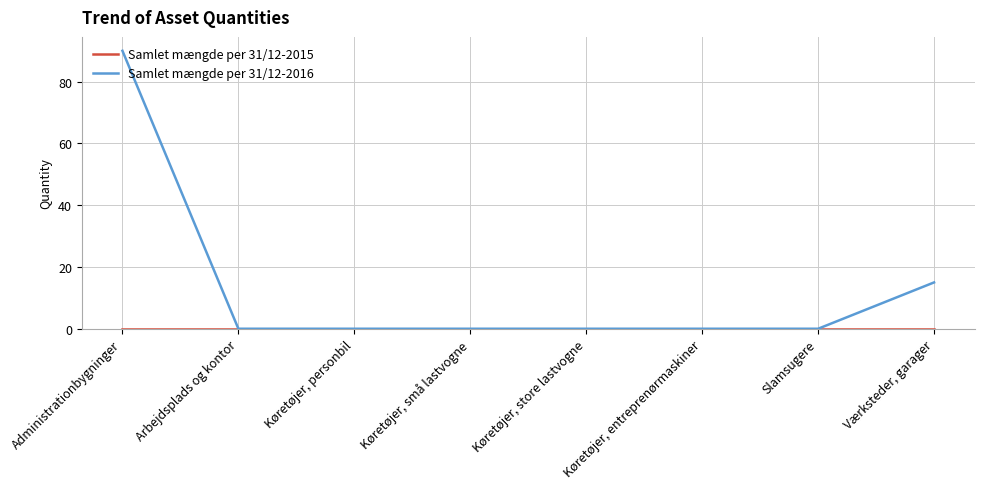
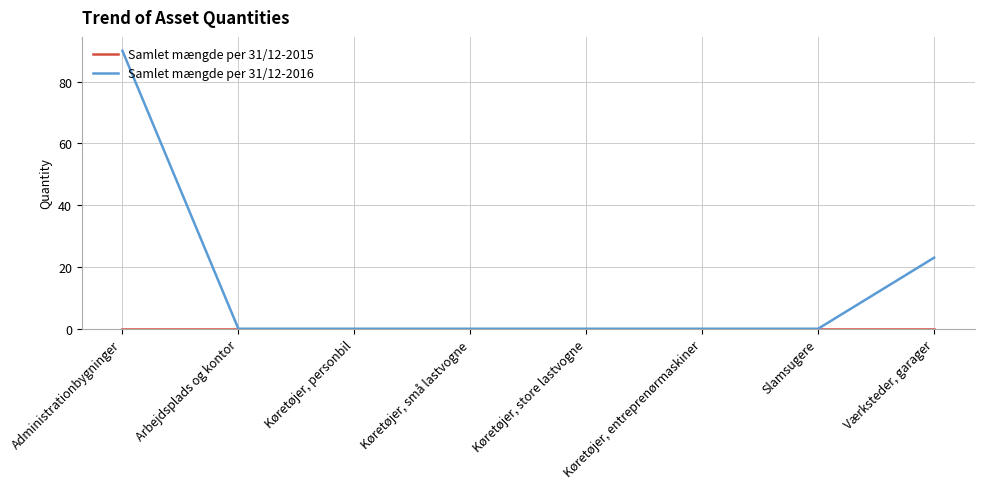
Samlet mængde per 31/12-2016, Værksteder, garager: 15 -> 23
